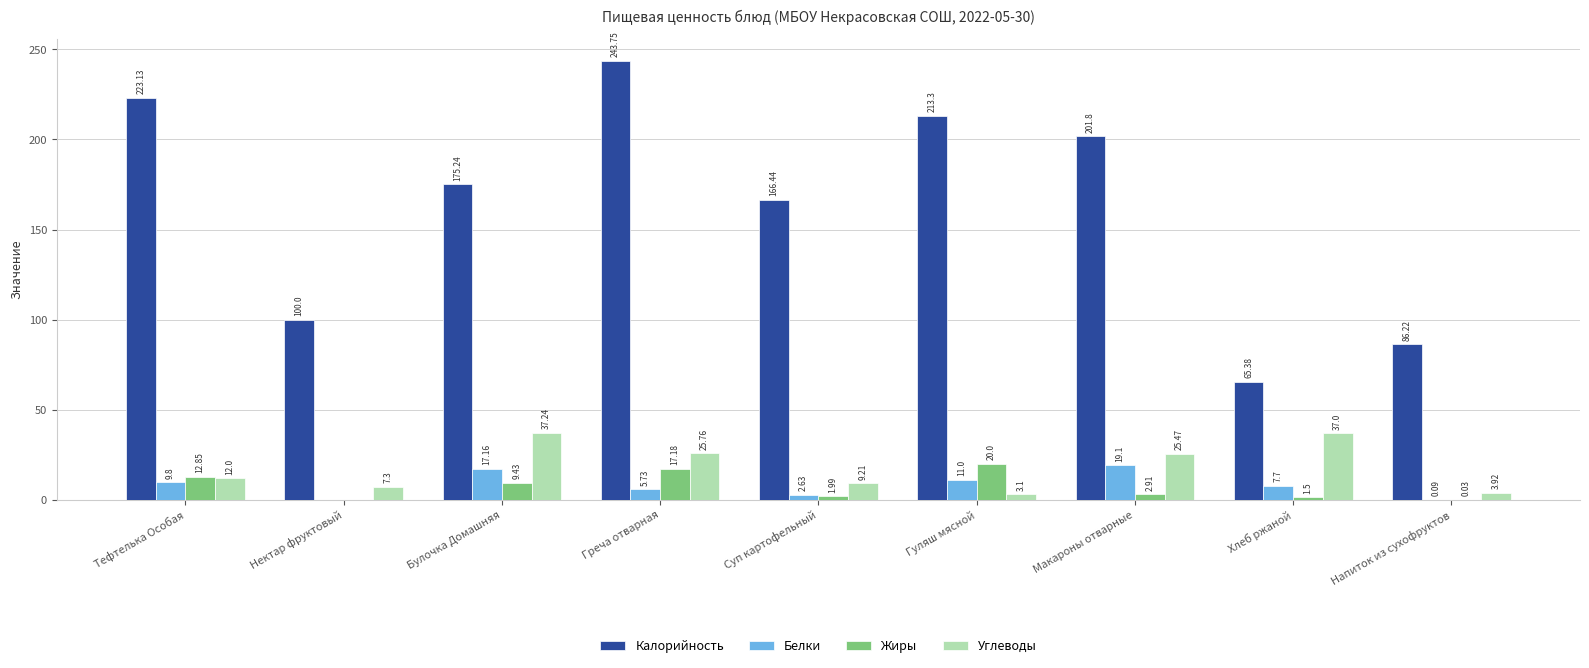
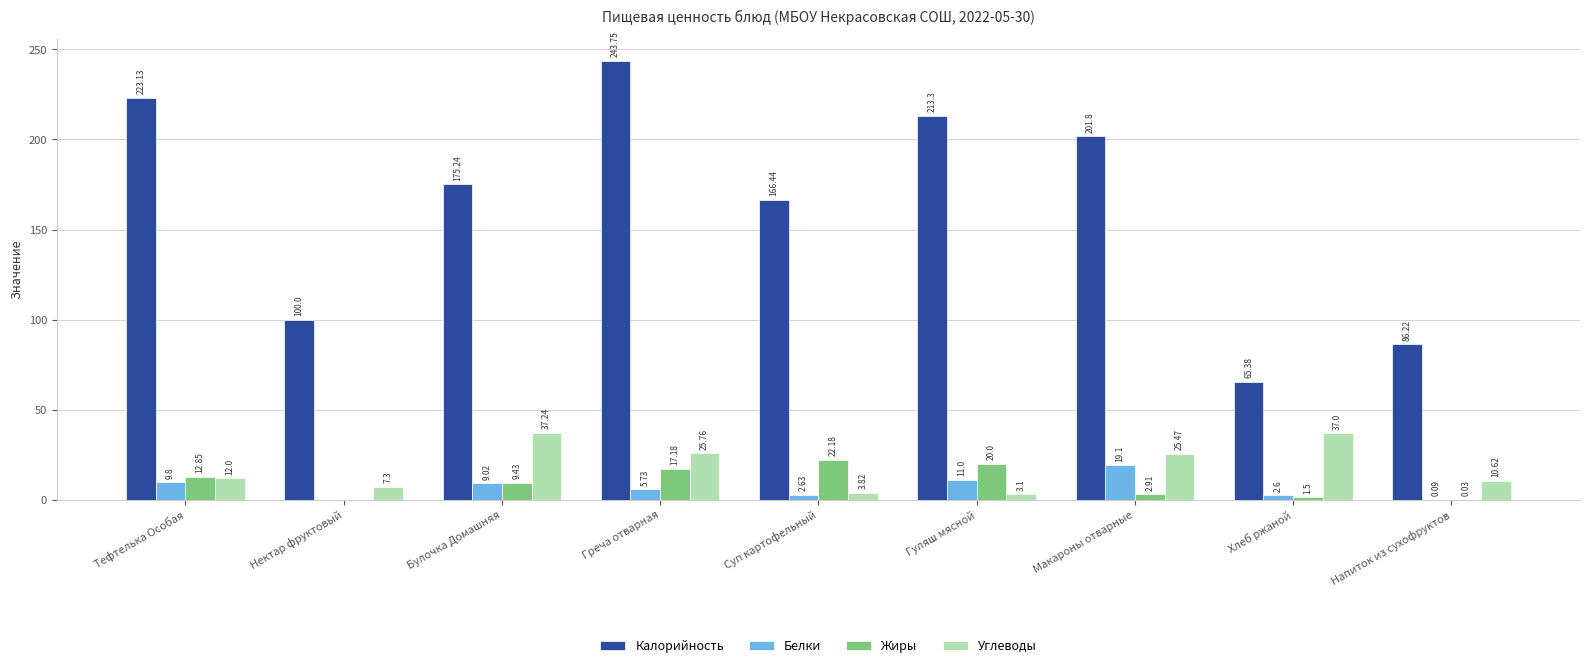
Белки, Булочка Домашняя: 17.16 -> 9.02
Жиры, Суп картофельный: 1.99 -> 22.18
Углеводы, Суп картофельный: 9.21 -> 3.82
Белки, Хлеб ржаной: 7.7 -> 2.6
Углеводы, Напиток из сухофруктов: 3.92 -> 10.62
